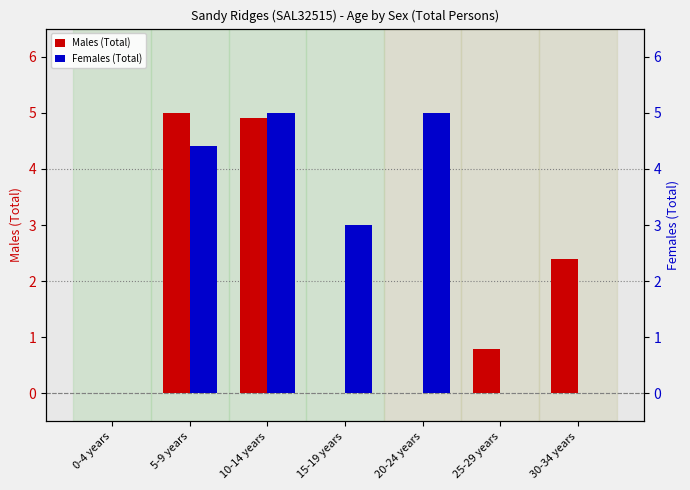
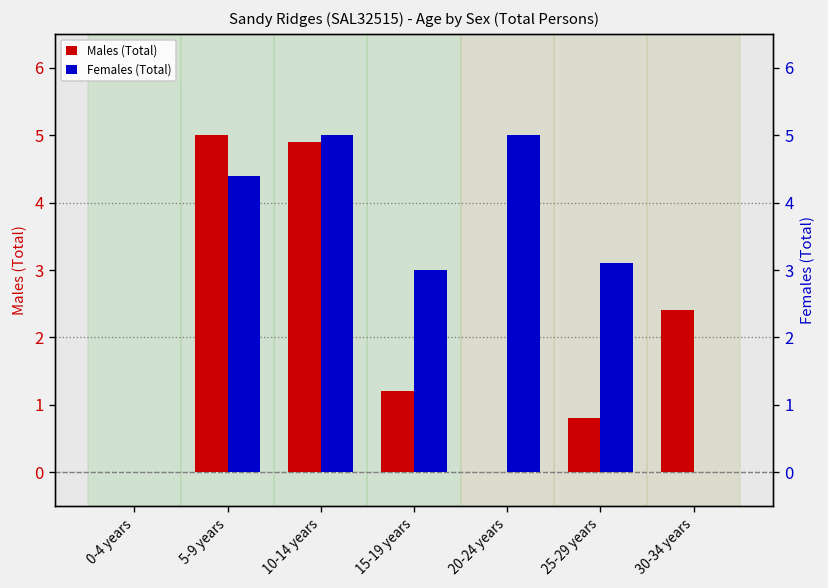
Males (Total), 15-19 years: 0.0 -> 1.2
Females (Total), 25-29 years: 0.0 -> 3.1
